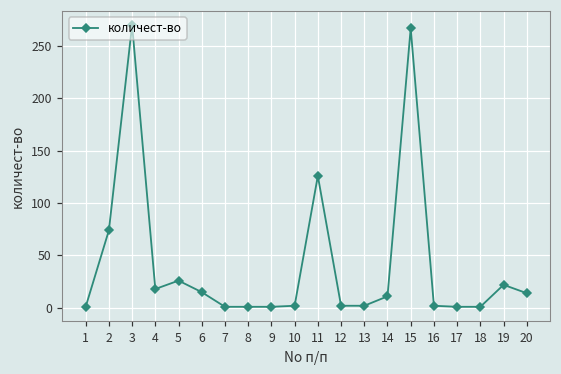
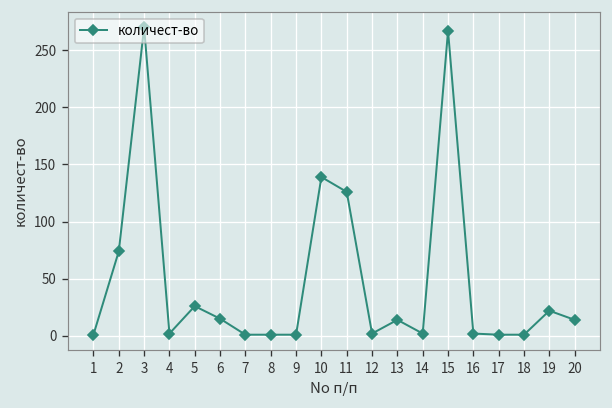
4: 20 -> 0
10: 0 -> 140
13: 0 -> 10
14: 10 -> 0
